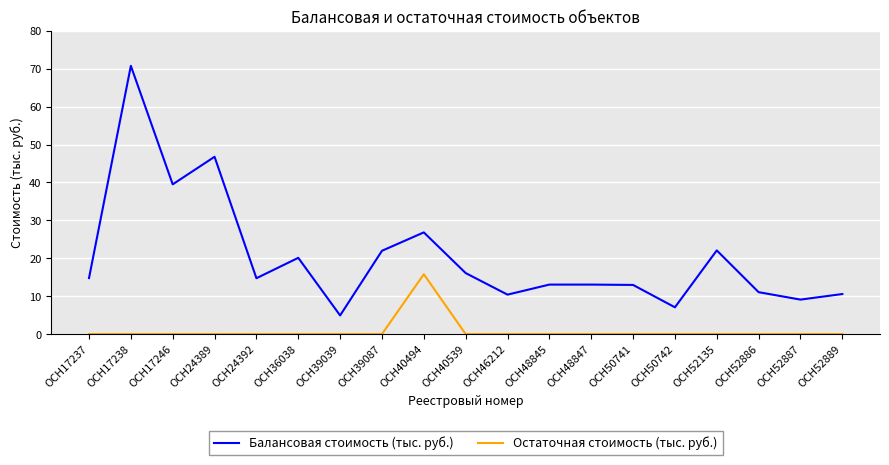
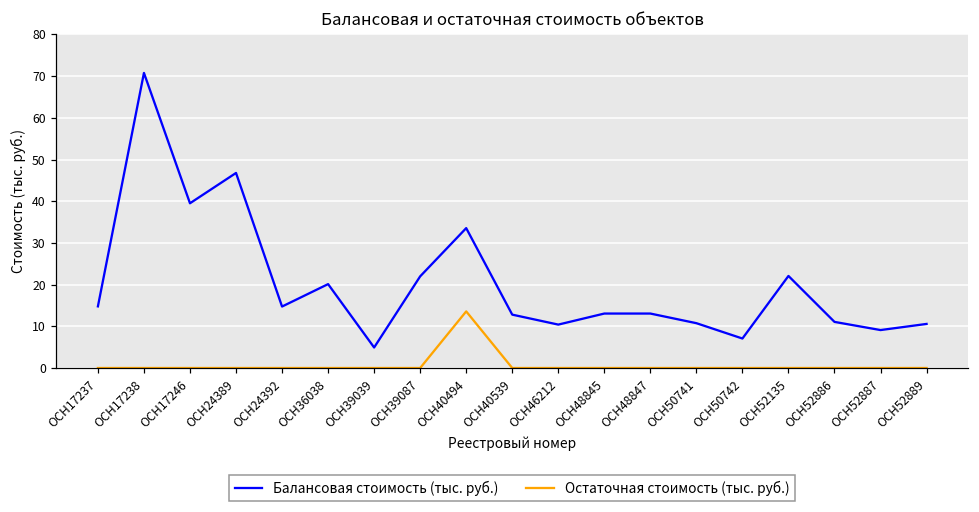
Балансовая стоимость (тыс. руб.), ОСН40494: 27 -> 34
Остаточная стоимость (тыс. руб.), ОСН40494: 16 -> 14
Балансовая стоимость (тыс. руб.), ОСН40539: 16 -> 13
Балансовая стоимость (тыс. руб.), ОСН50741: 13 -> 11
